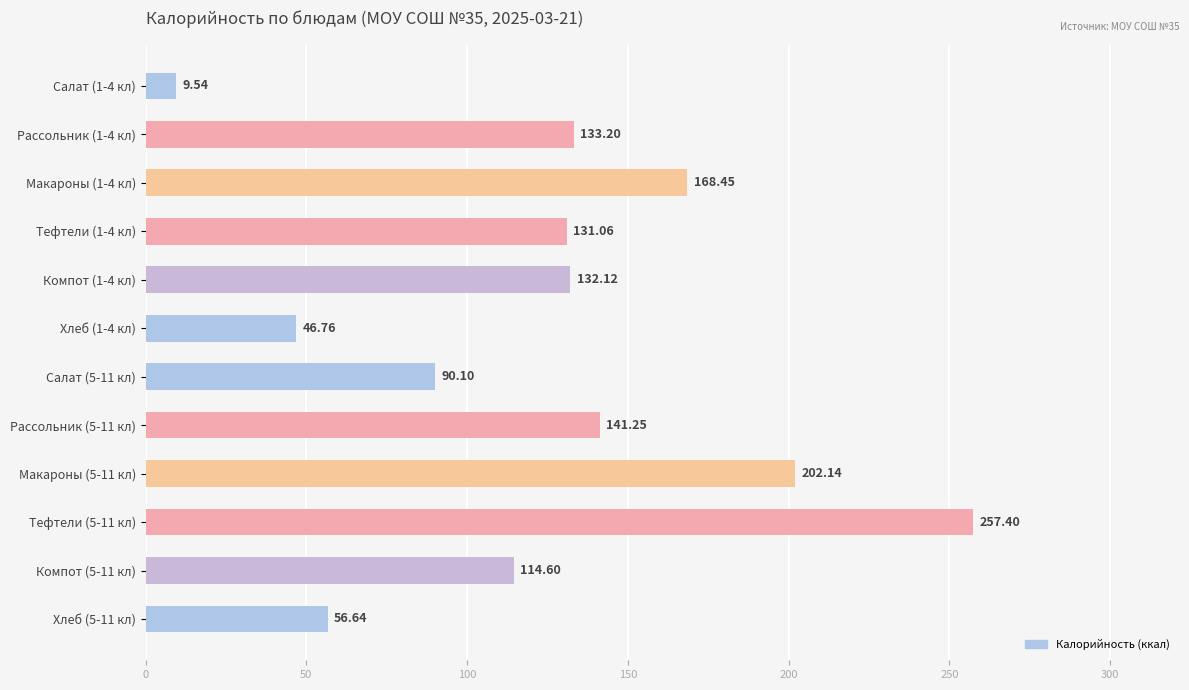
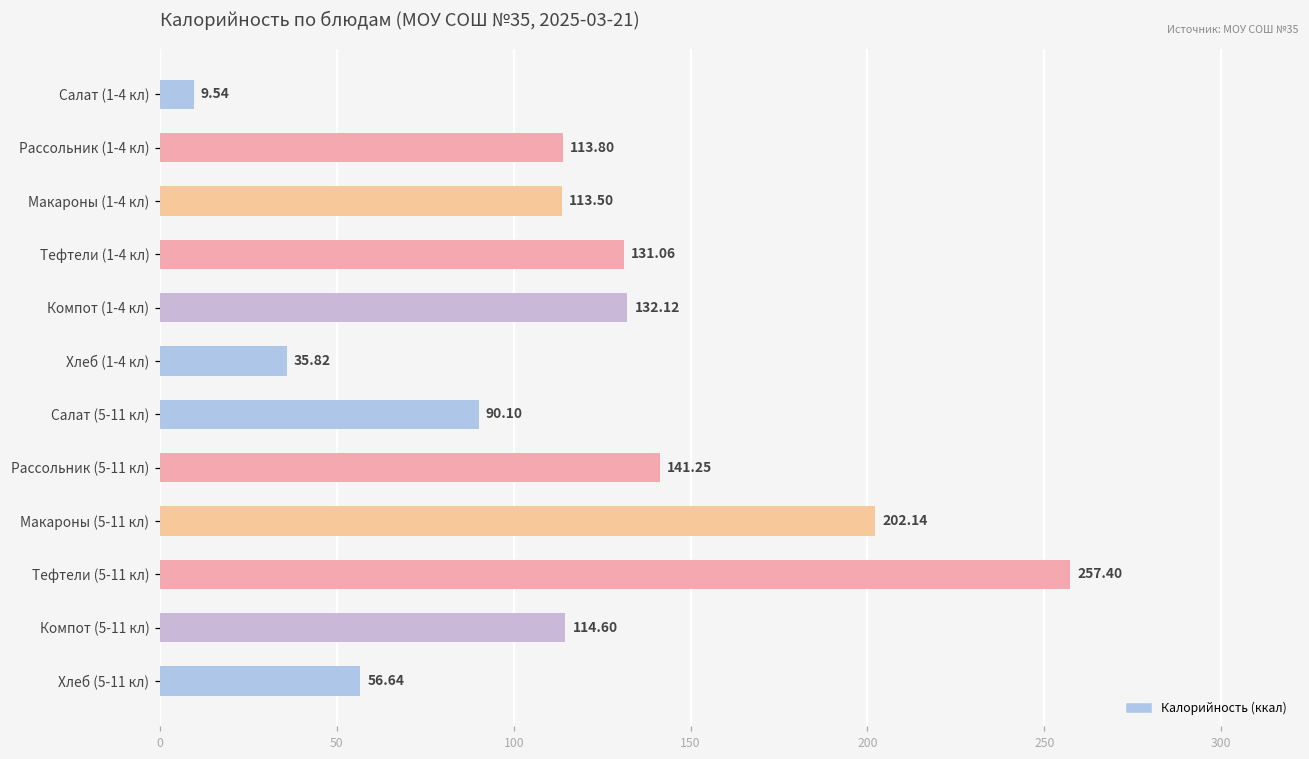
Рассольник (1-4 кл): 133.20 -> 113.80
Макароны (1-4 кл): 168.45 -> 113.50
Хлеб (1-4 кл): 46.76 -> 35.82
